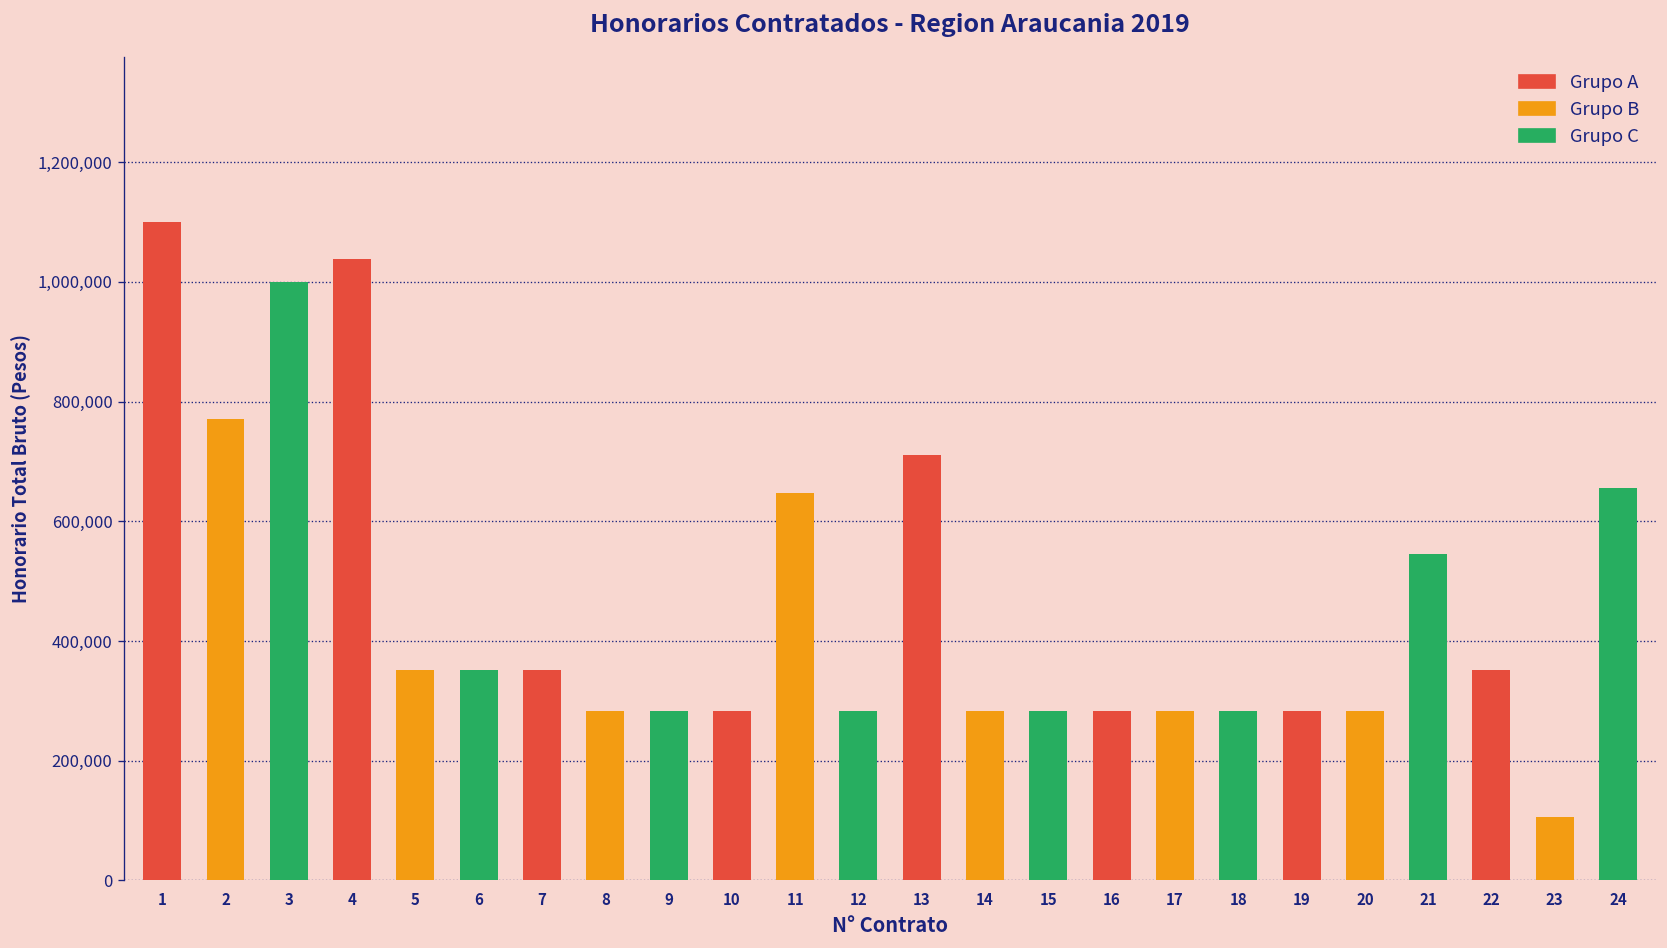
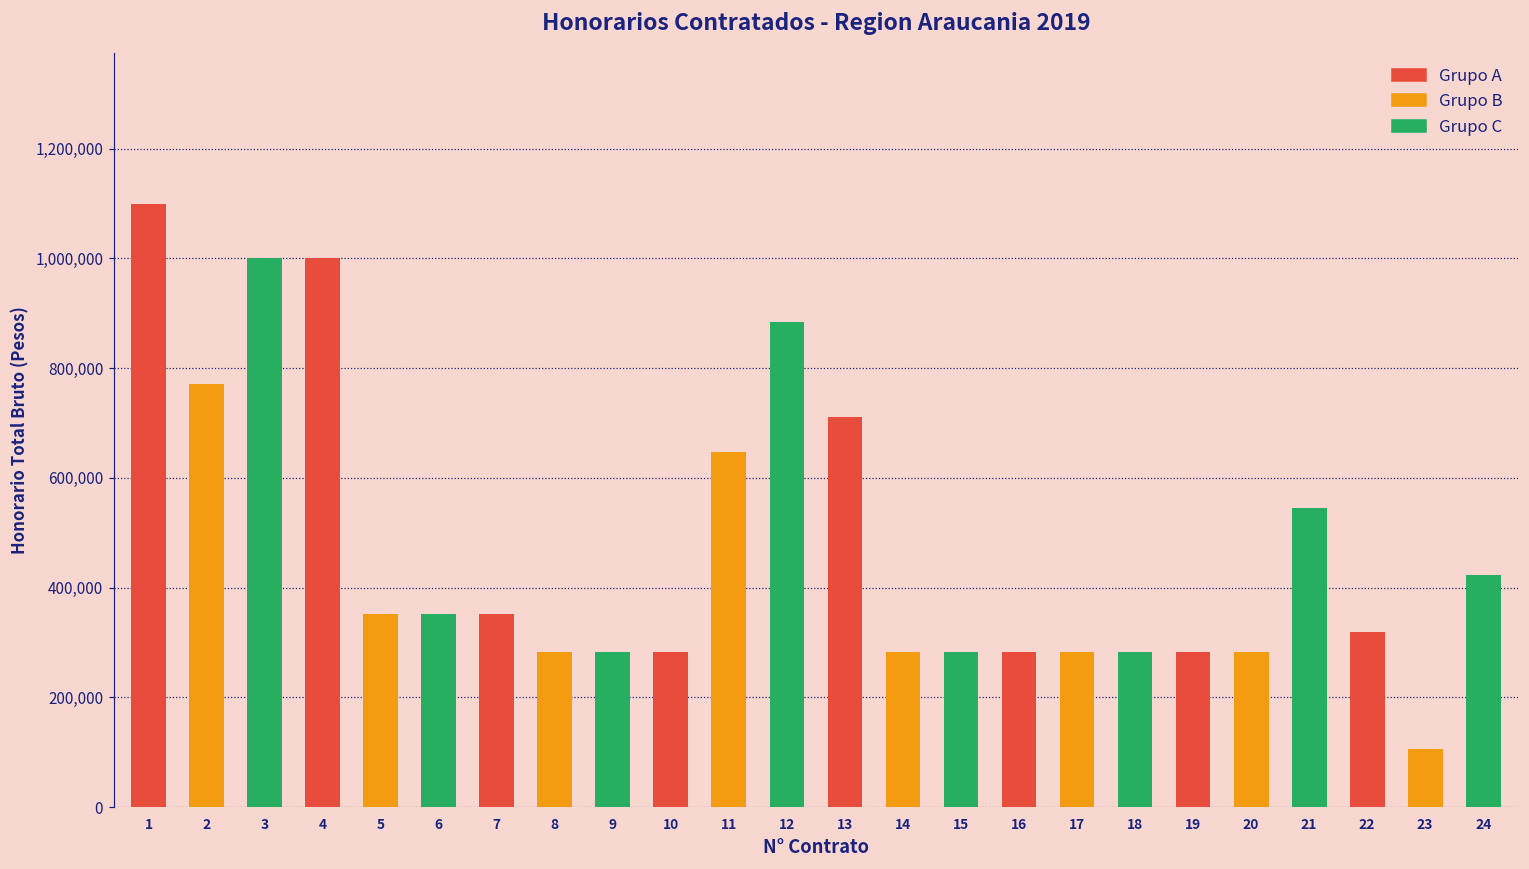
Grupo A, 4: 1,040,000 -> 1,000,000
Grupo C, 12: 280,000 -> 880,000
Grupo A, 22: 350,000 -> 320,000
Grupo C, 24: 660,000 -> 420,000
